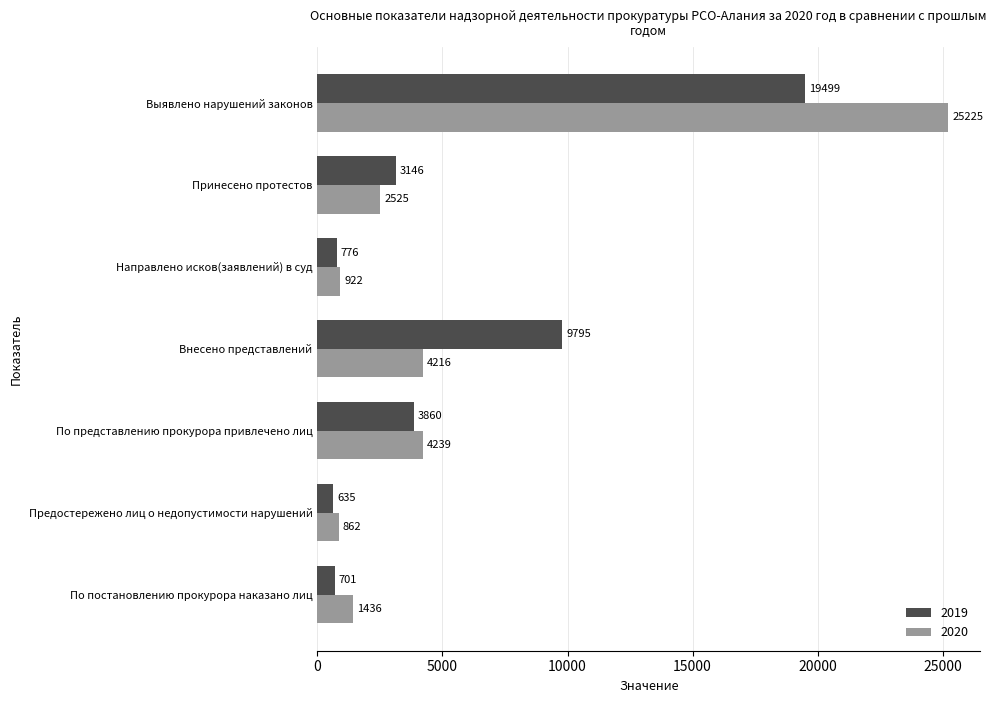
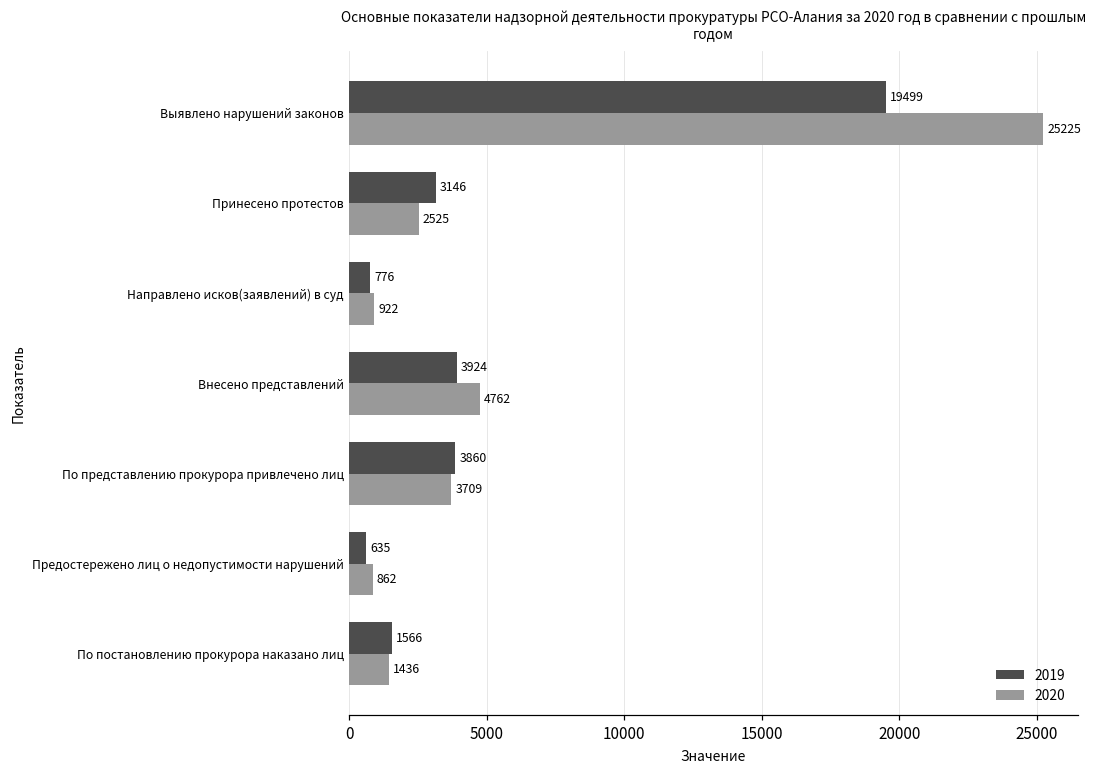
2019, Внесено представлений: 9795 -> 3924
2020, Внесено представлений: 4216 -> 4762
2020, По представлению прокурора привлечено лиц: 4239 -> 3709
2019, По постановлению прокурора наказано лиц: 701 -> 1566
